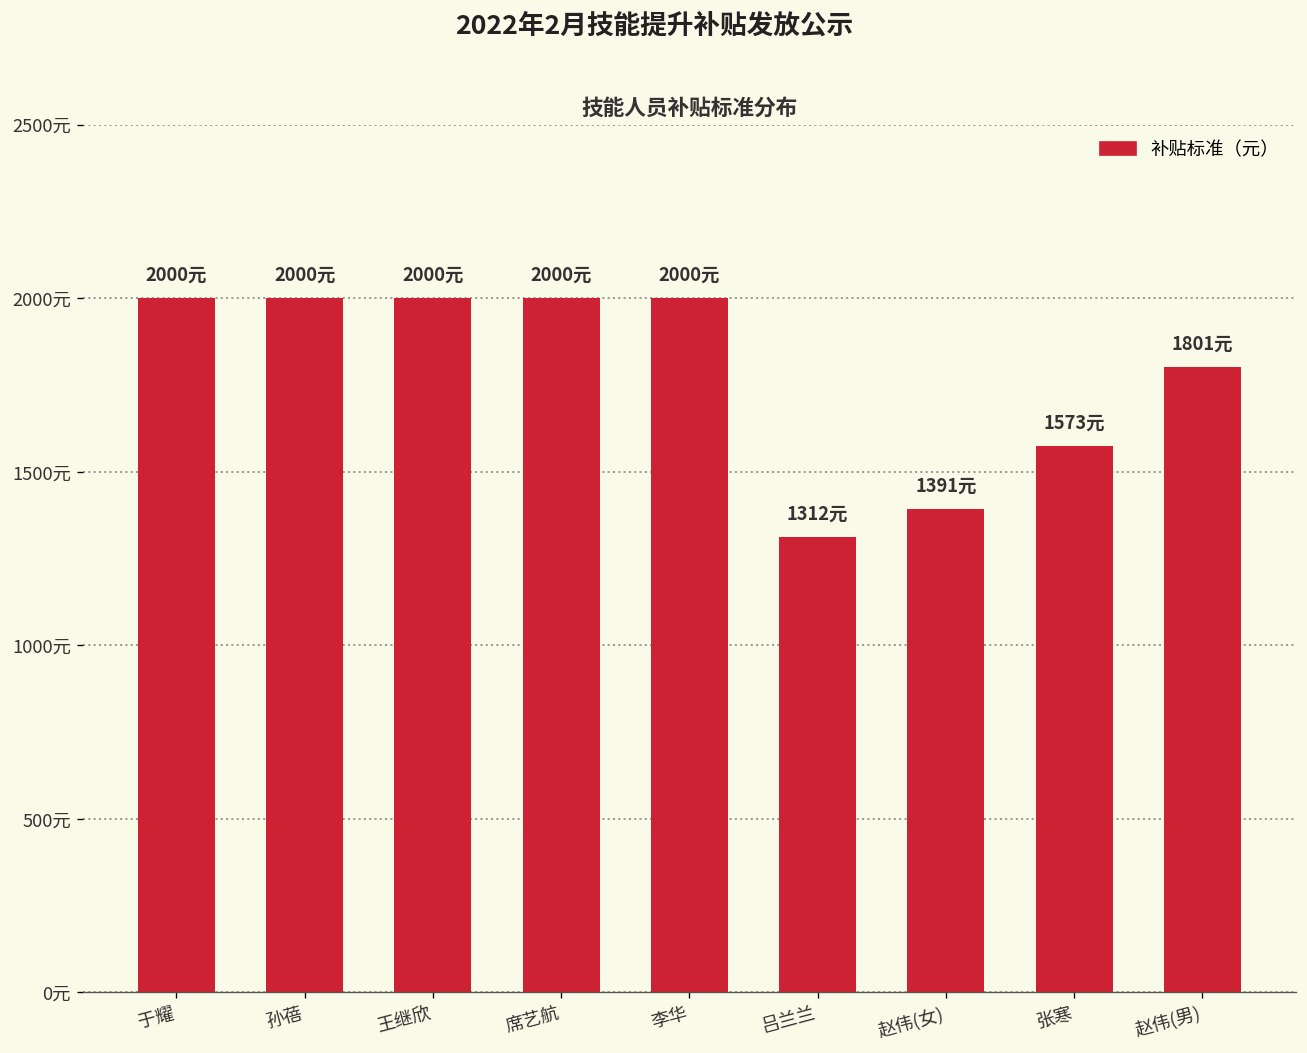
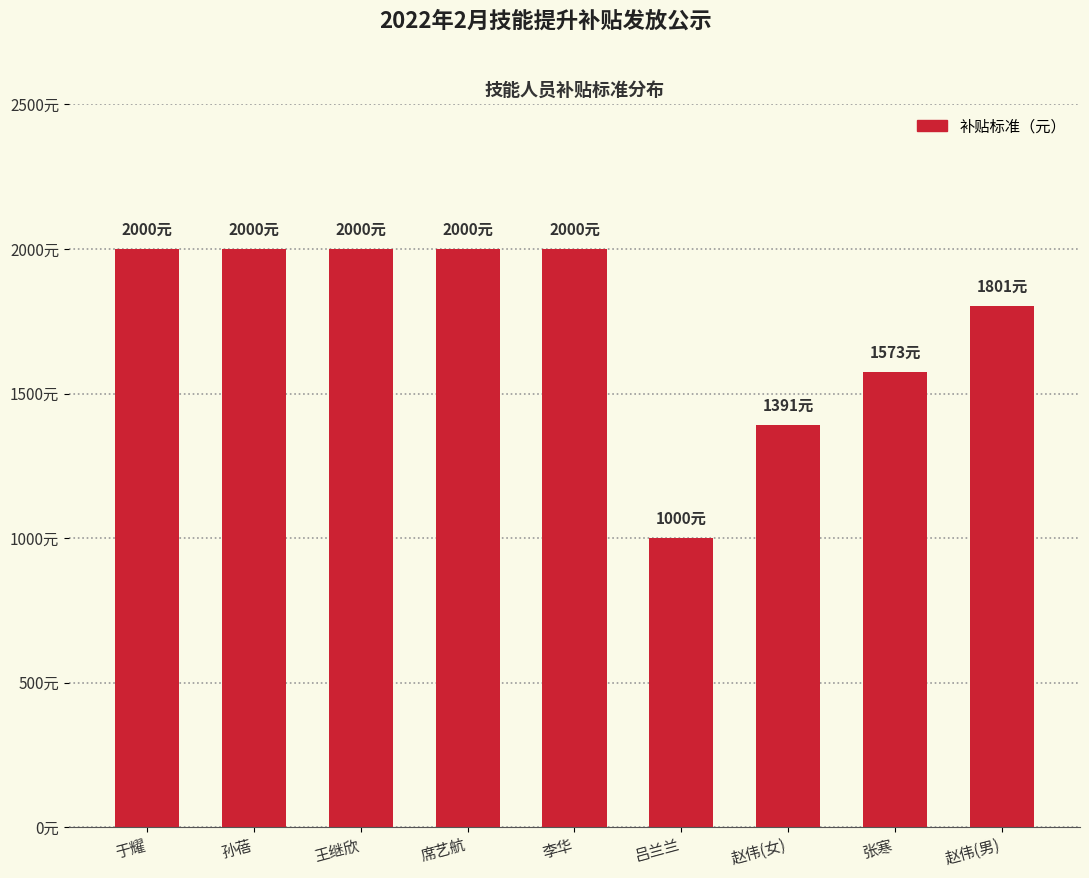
吕兰兰: 1312元 -> 1000元
